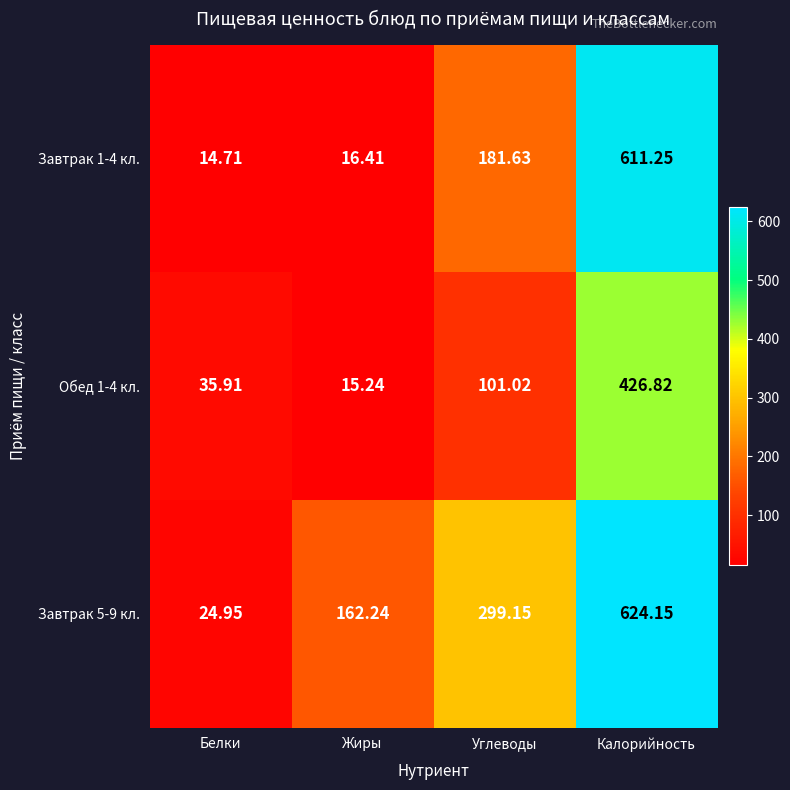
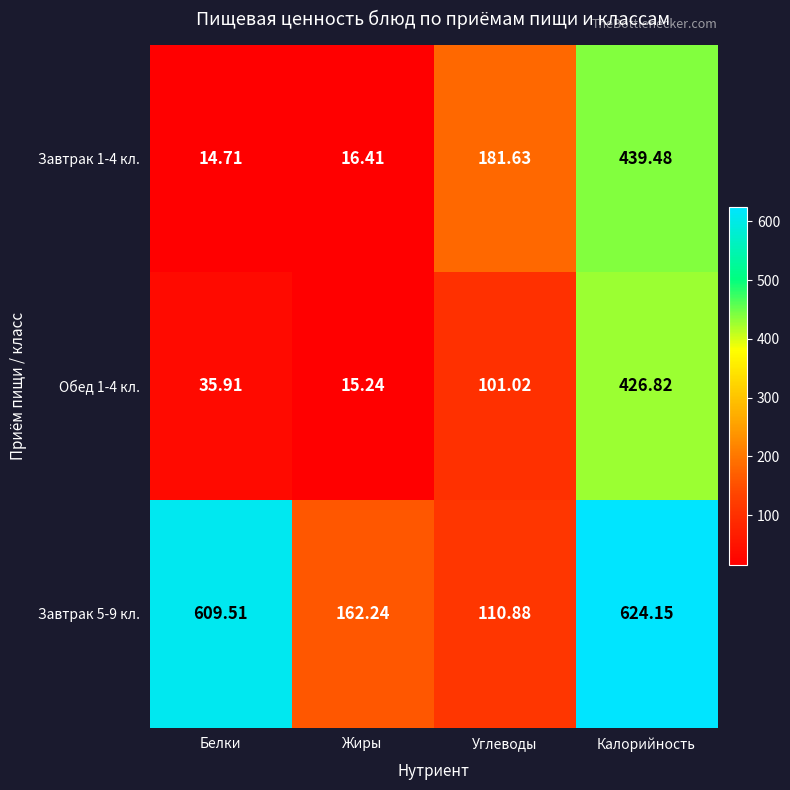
Завтрак 1-4 кл., Калорийность: 611.25 -> 439.48
Завтрак 5-9 кл., Белки: 24.95 -> 609.51
Завтрак 5-9 кл., Углеводы: 299.15 -> 110.88
